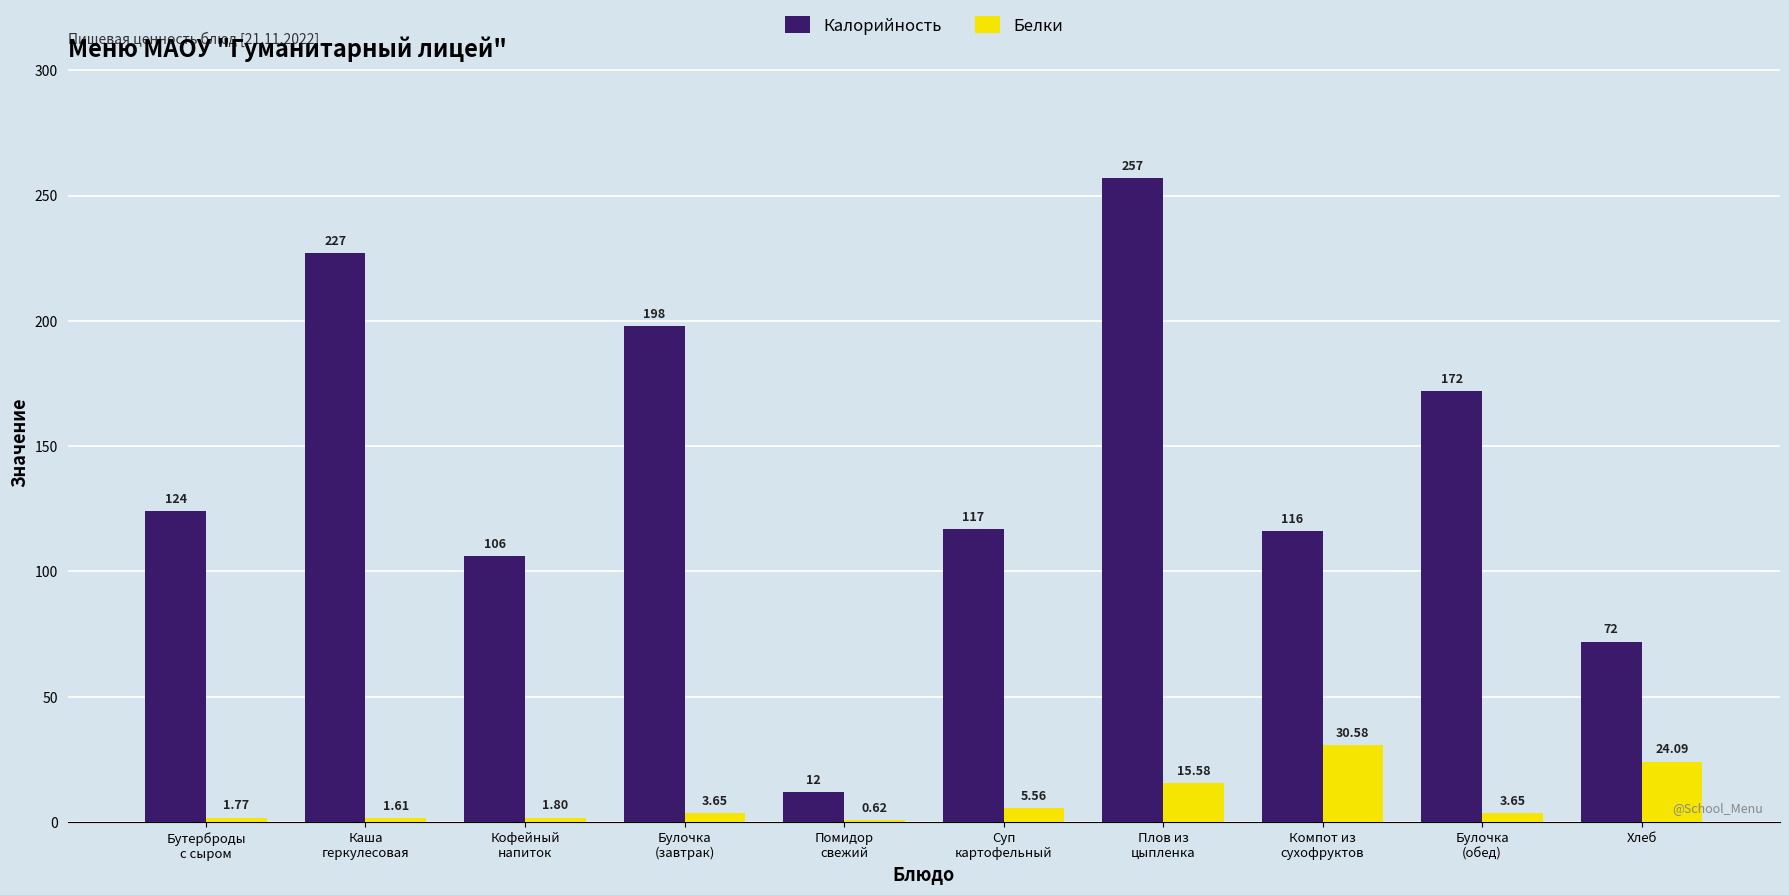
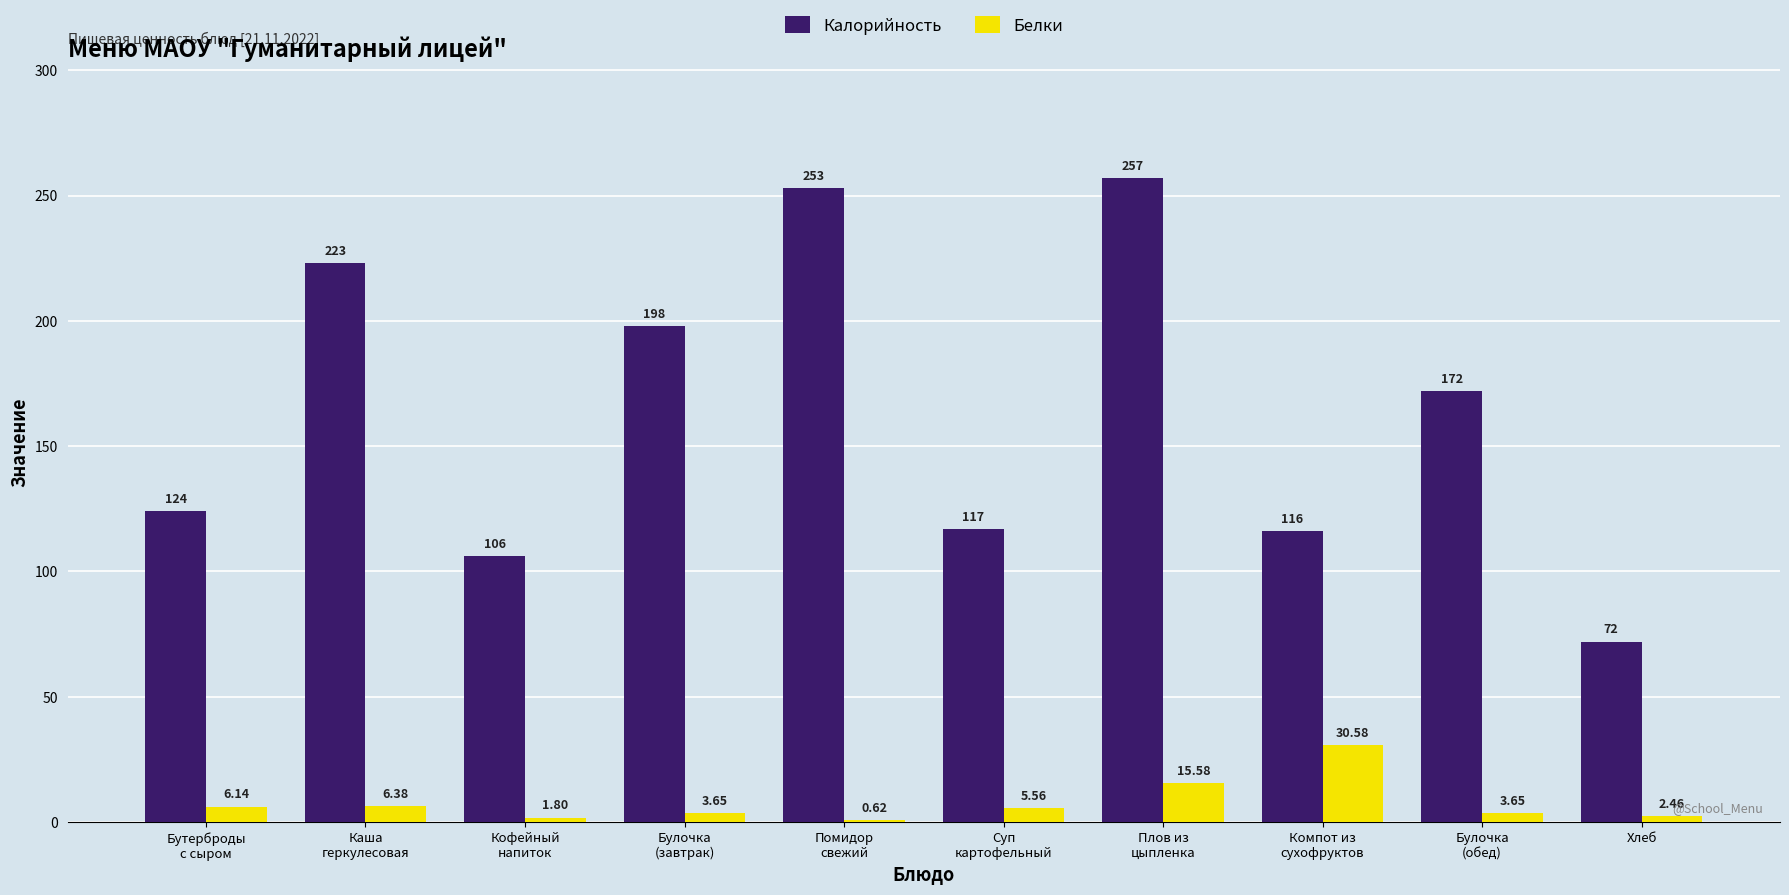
Белки, Бутерброды с сыром: 1.77 -> 6.14
Калорийность, Каша геркулесовая: 227 -> 223
Белки, Каша геркулесовая: 1.61 -> 6.38
Калорийность, Помидор свежий: 12 -> 253
Белки, Хлеб: 24.09 -> 2.46
